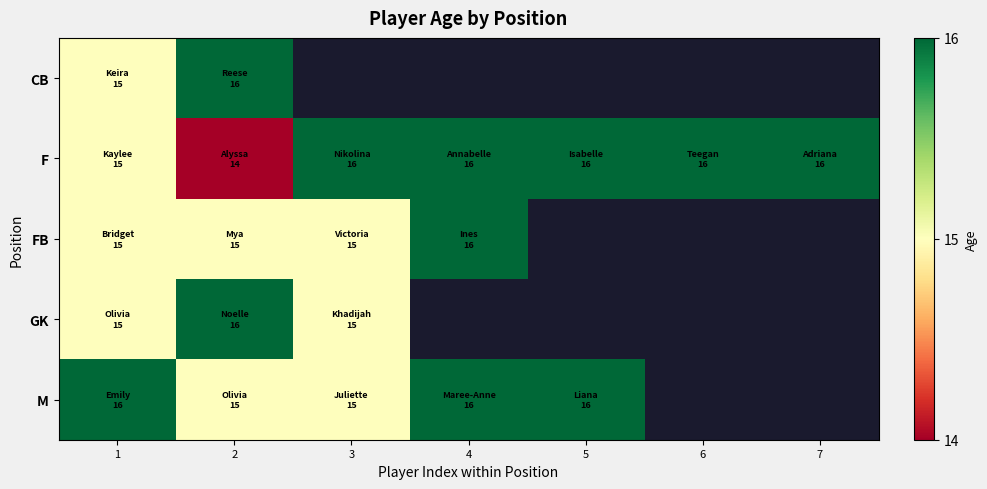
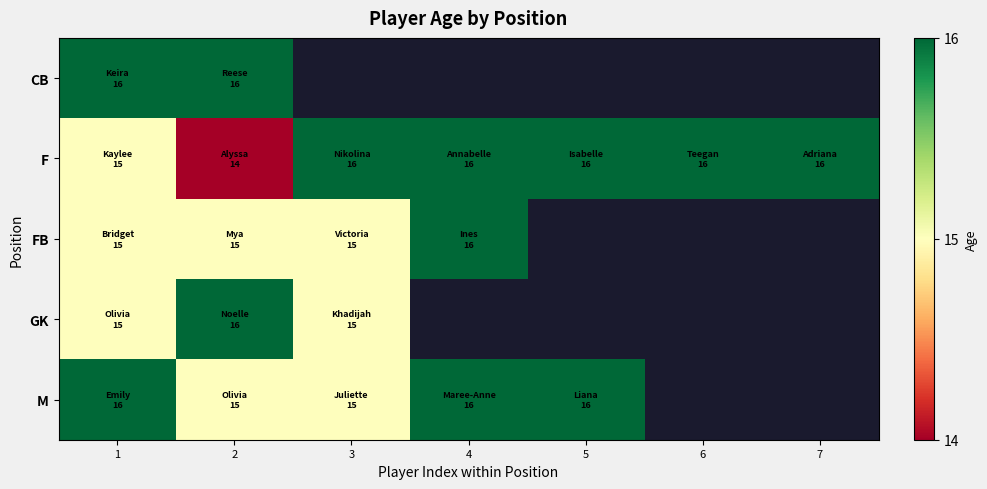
CB, 1: 15 -> 16
